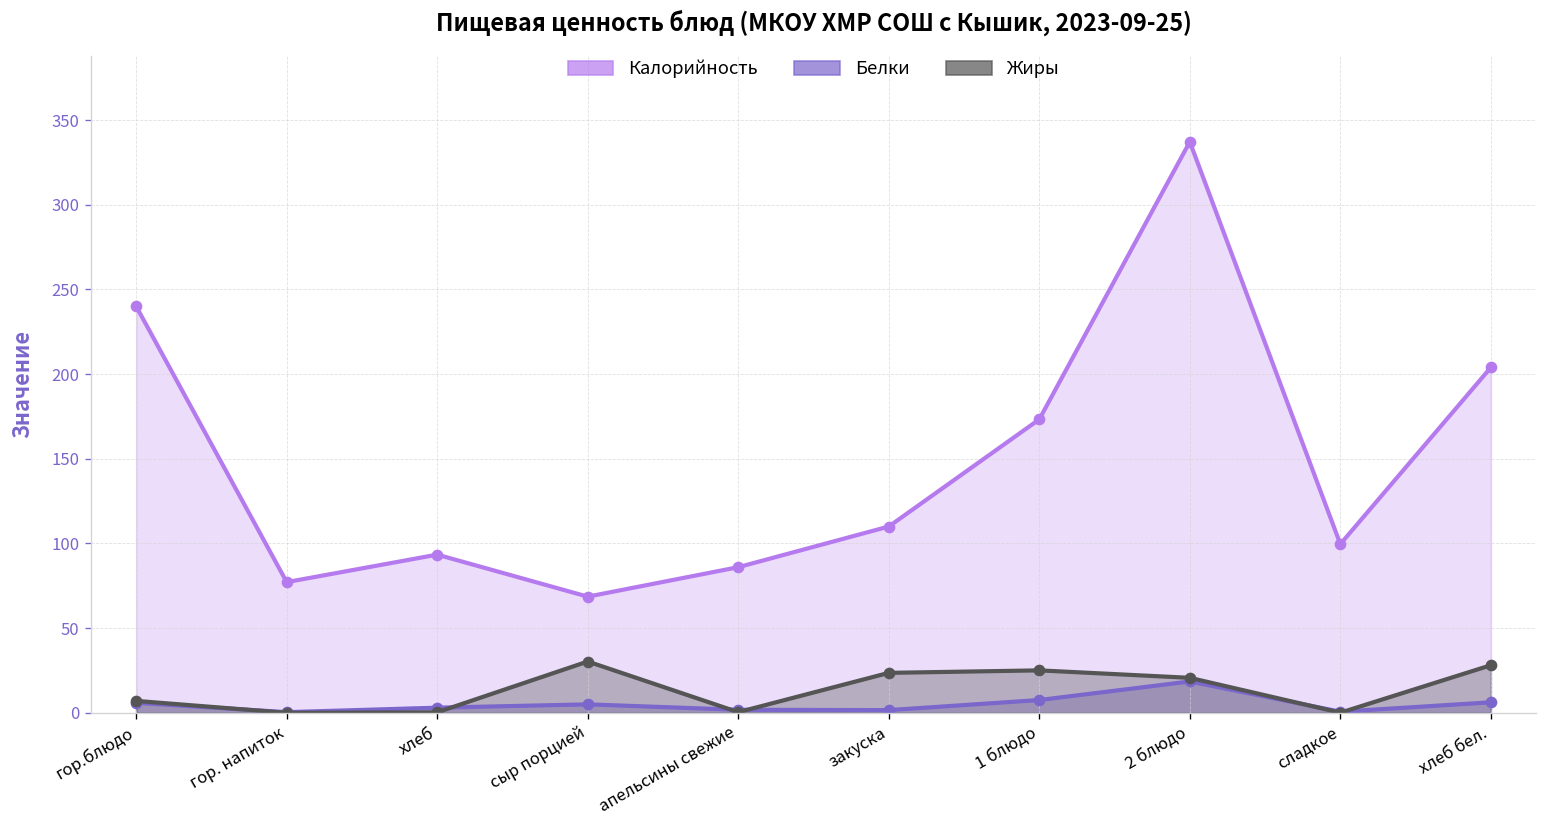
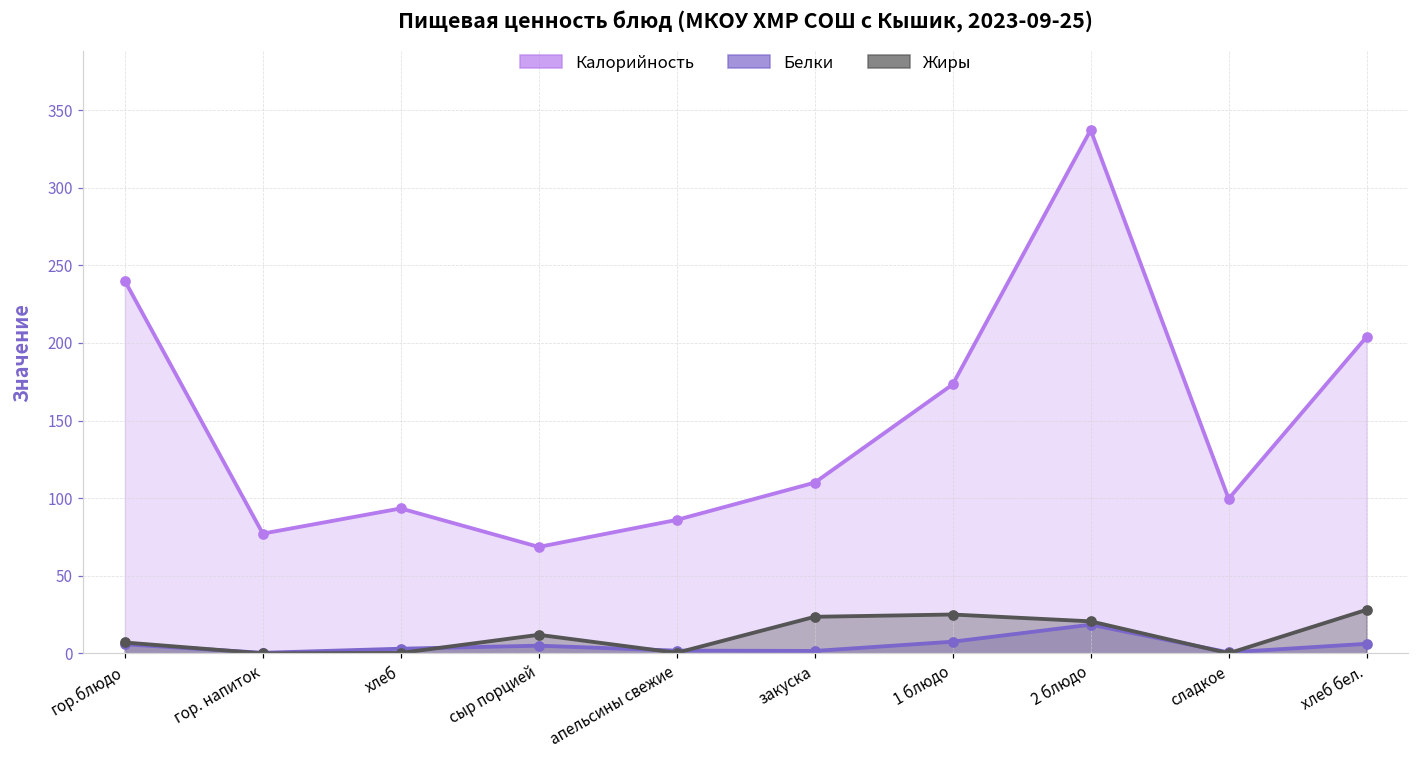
Жиры, сыр порцией: 30 -> 12
